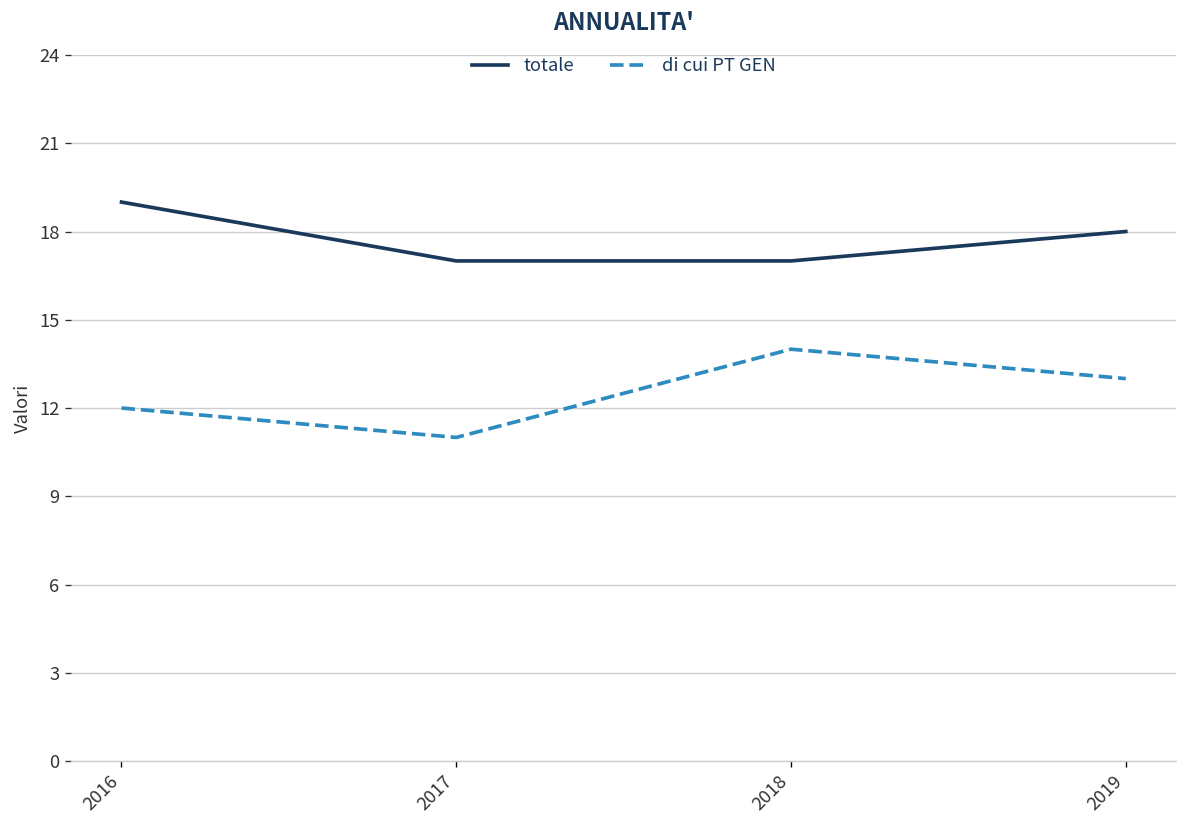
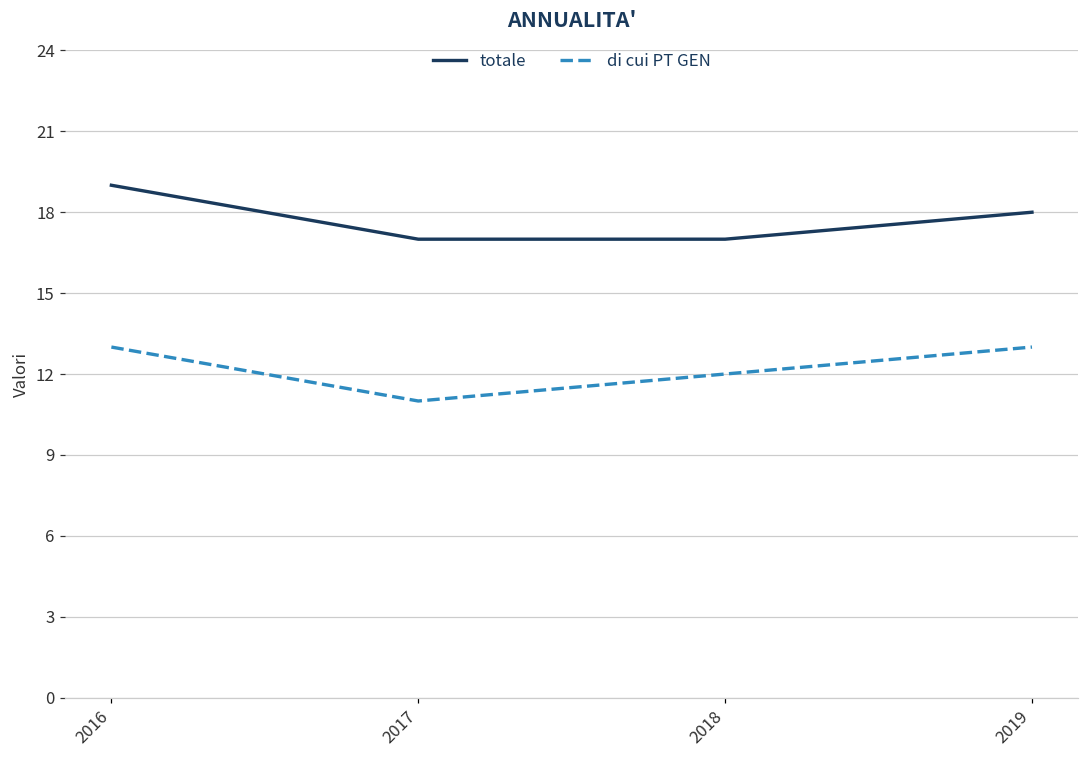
di cui PT GEN, 2016: 12 -> 13
di cui PT GEN, 2018: 14 -> 12
